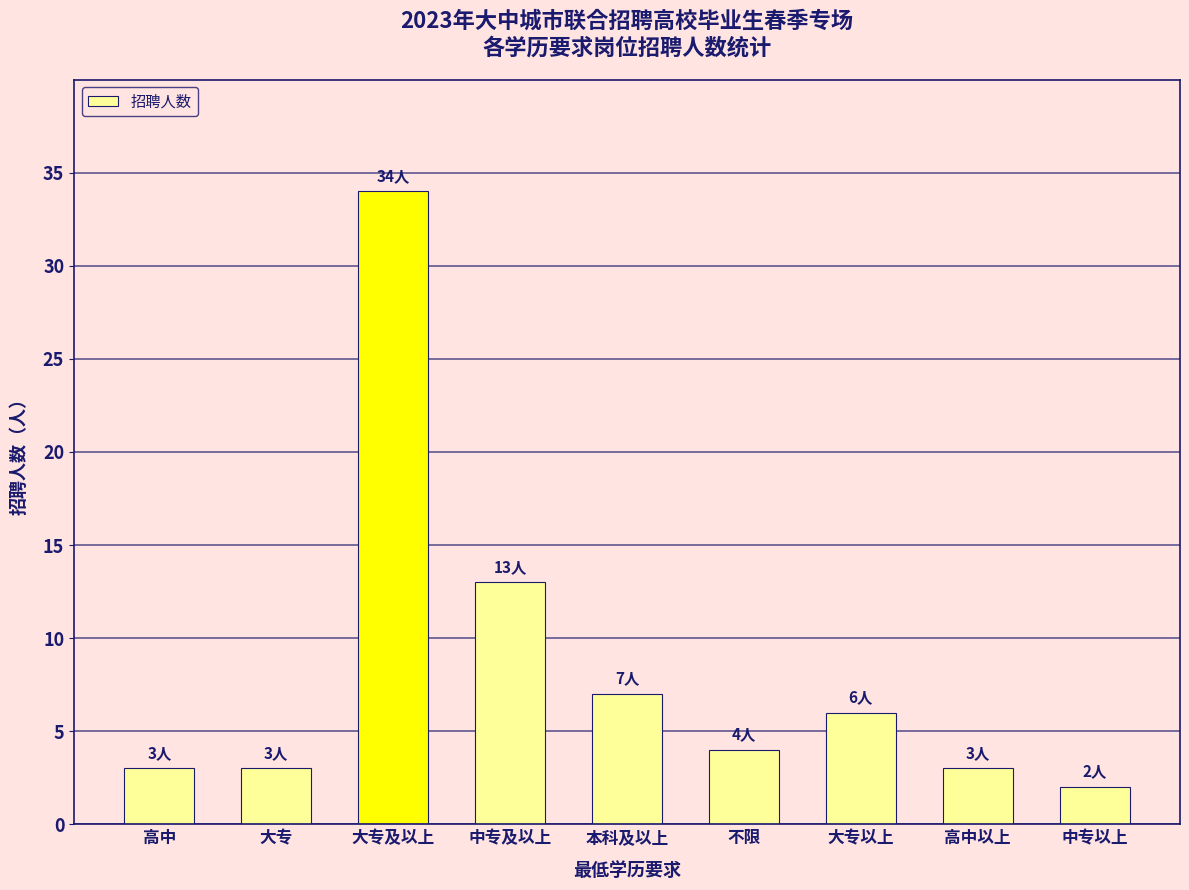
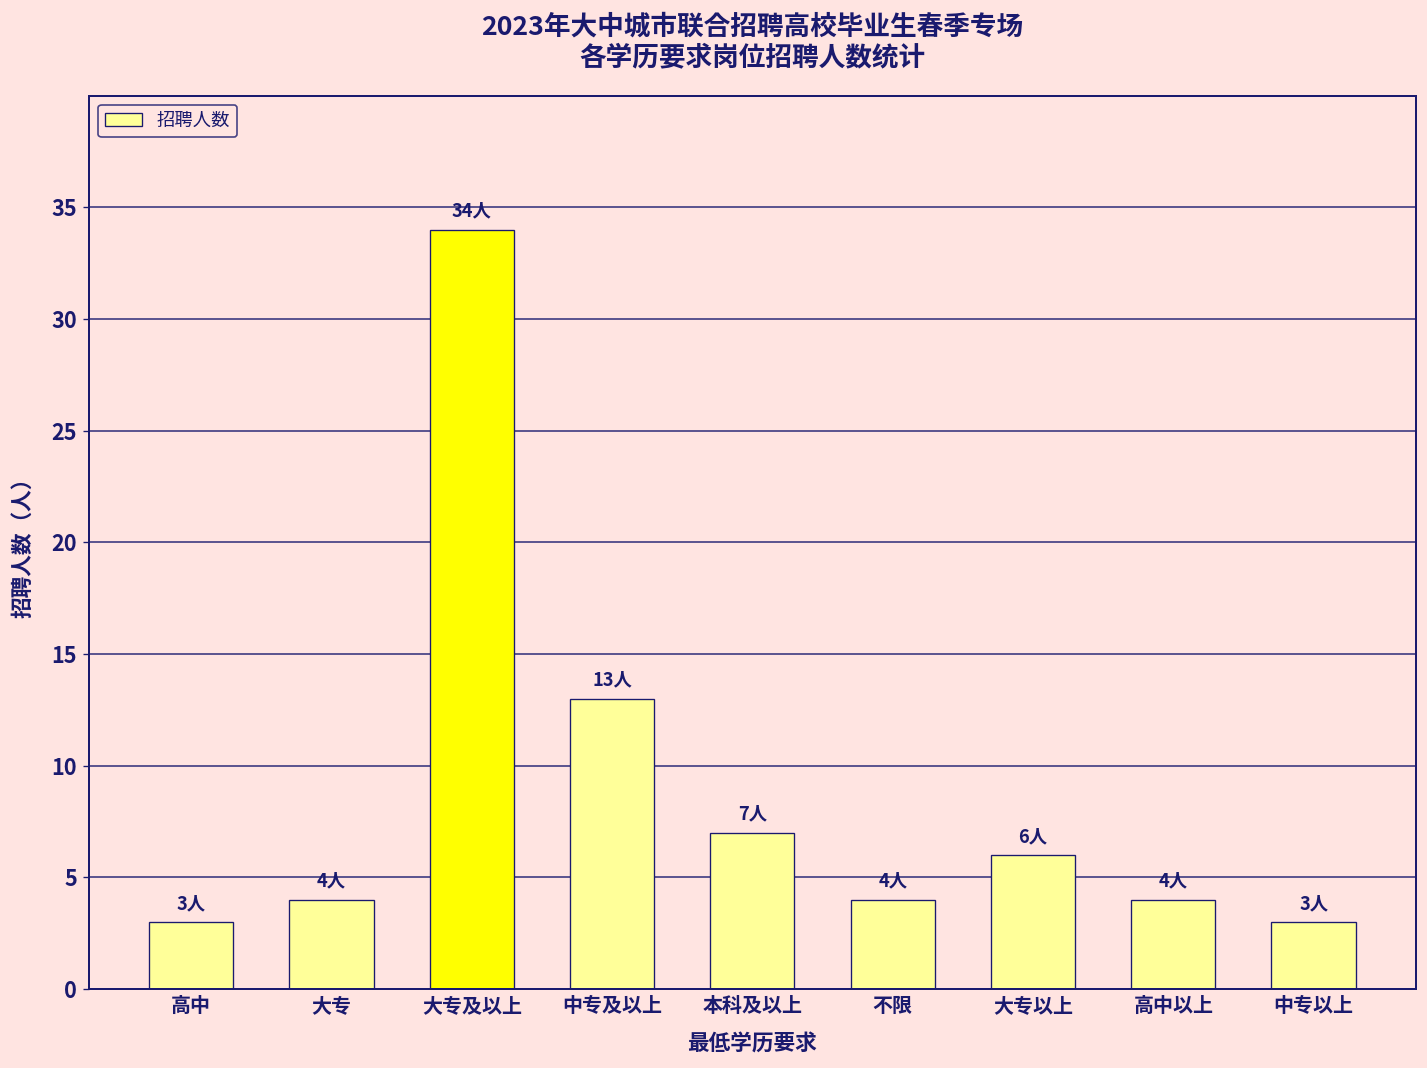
大专: 3人 -> 4人
高中以上: 3人 -> 4人
中专以上: 2人 -> 3人
